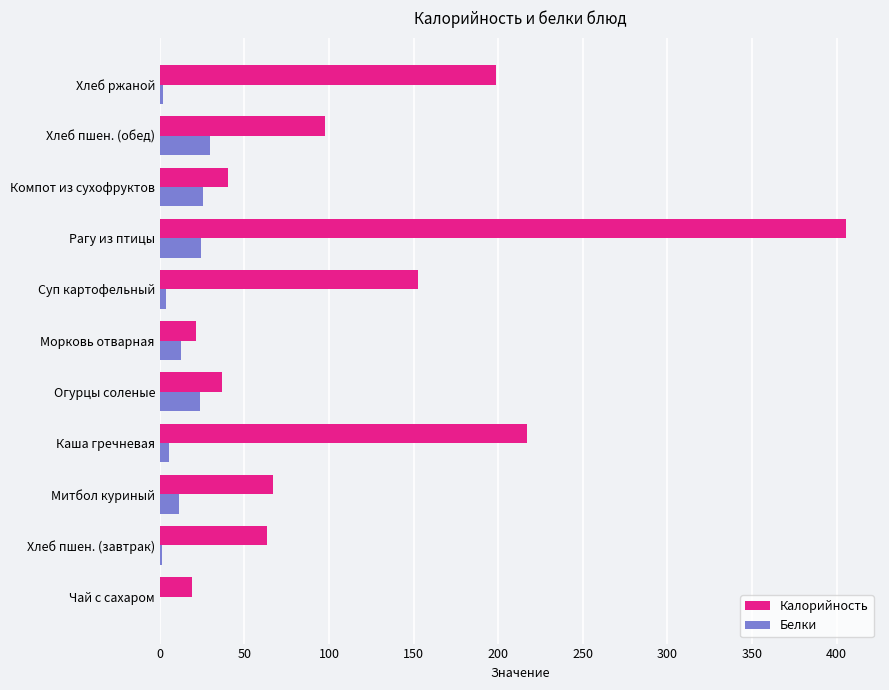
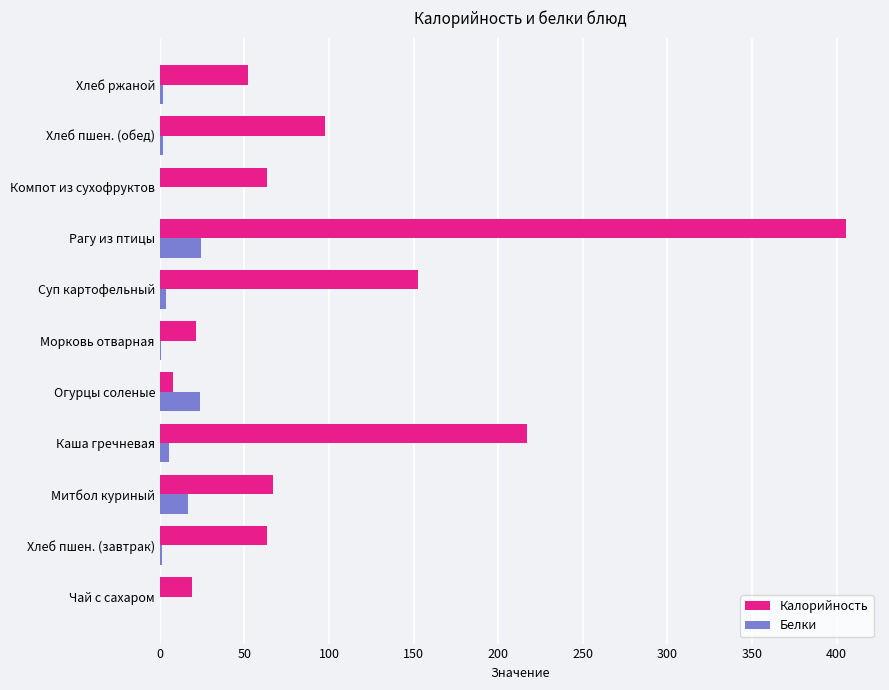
Калорийность, Хлеб ржаной: 199 -> 52
Белки, Хлеб пшен. (обед): 30 -> 2
Калорийность, Компот из сухофруктов: 40 -> 63
Белки, Компот из сухофруктов: 26 -> 0
Белки, Морковь отварная: 12 -> 1
Калорийность, Огурцы соленые: 37 -> 8
Белки, Митбол куриный: 11 -> 17
